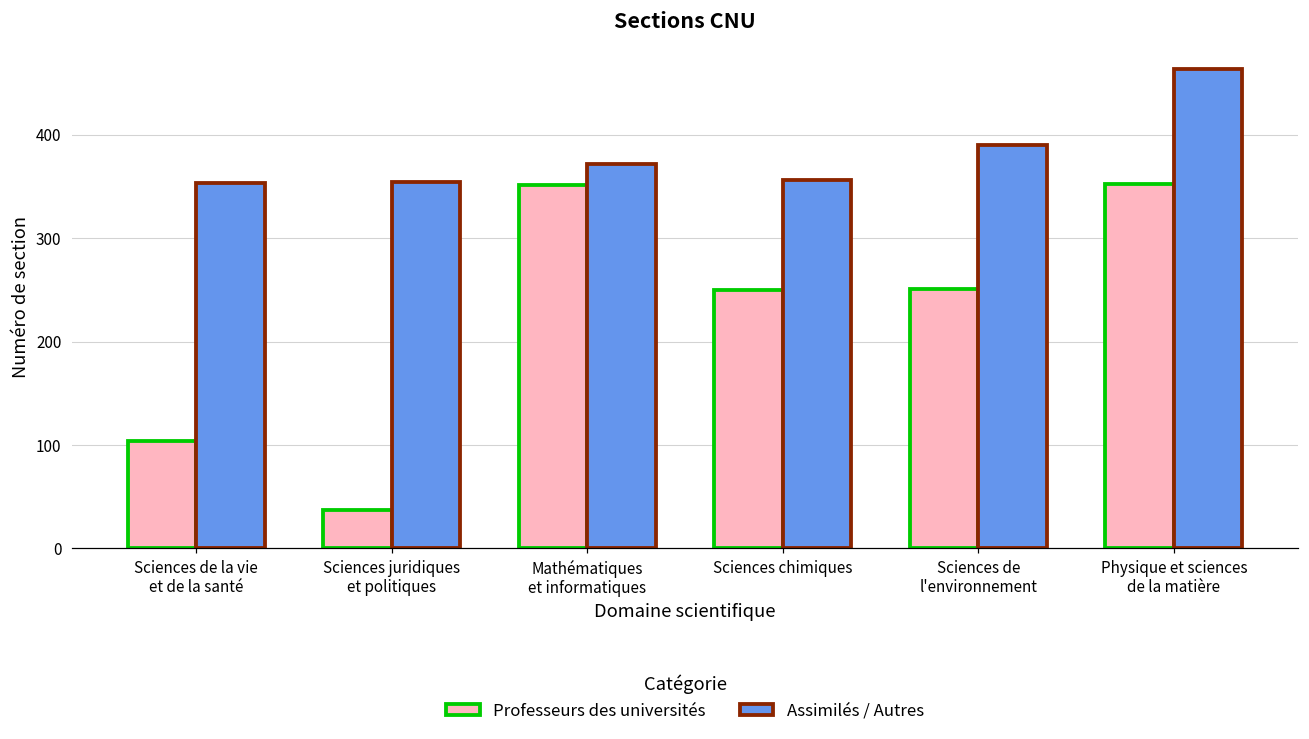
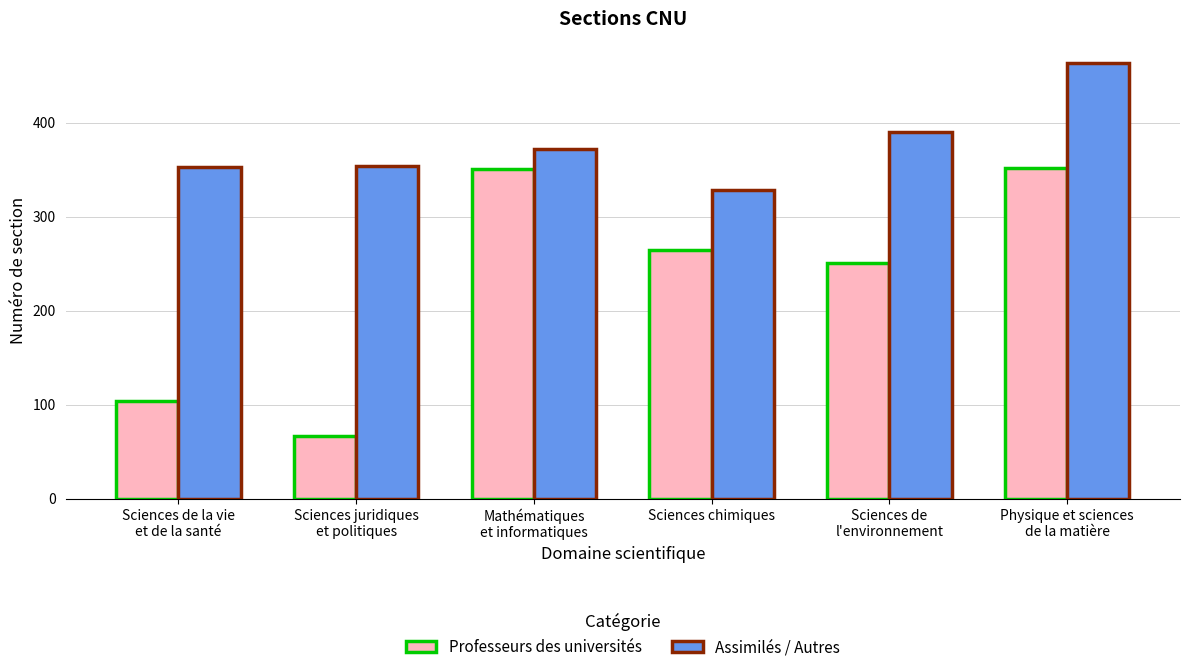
Professeurs des universités, Sciences juridiques et politiques: 40 -> 70
Professeurs des universités, Sciences chimiques: 250 -> 260
Assimilés / Autres, Sciences chimiques: 360 -> 330
